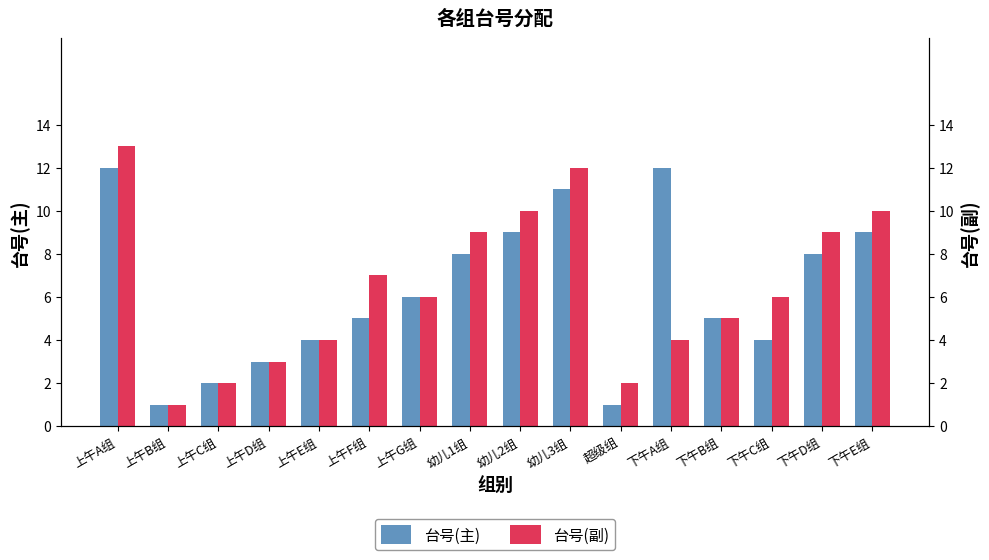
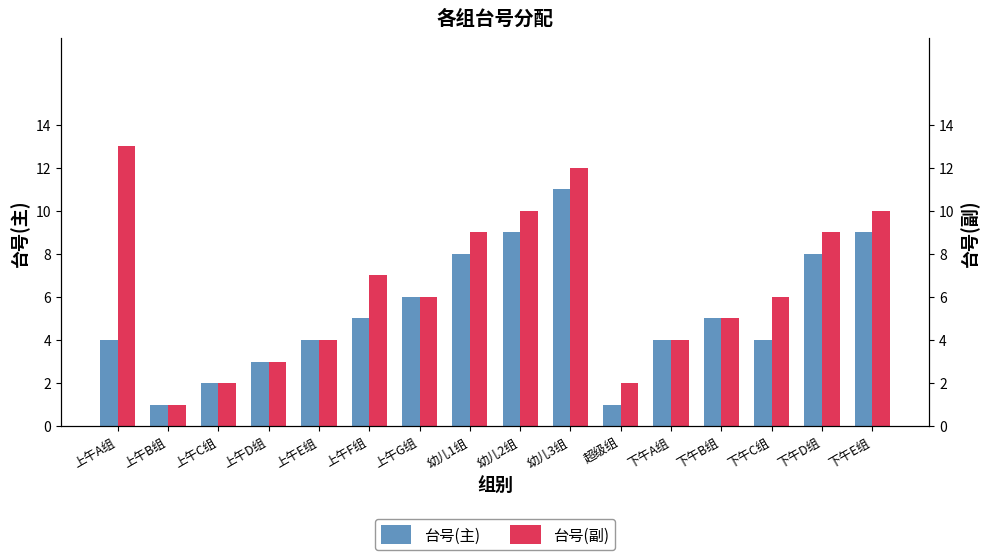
台号(主), 上午A组: 12 -> 4
台号(主), 下午A组: 12 -> 4
